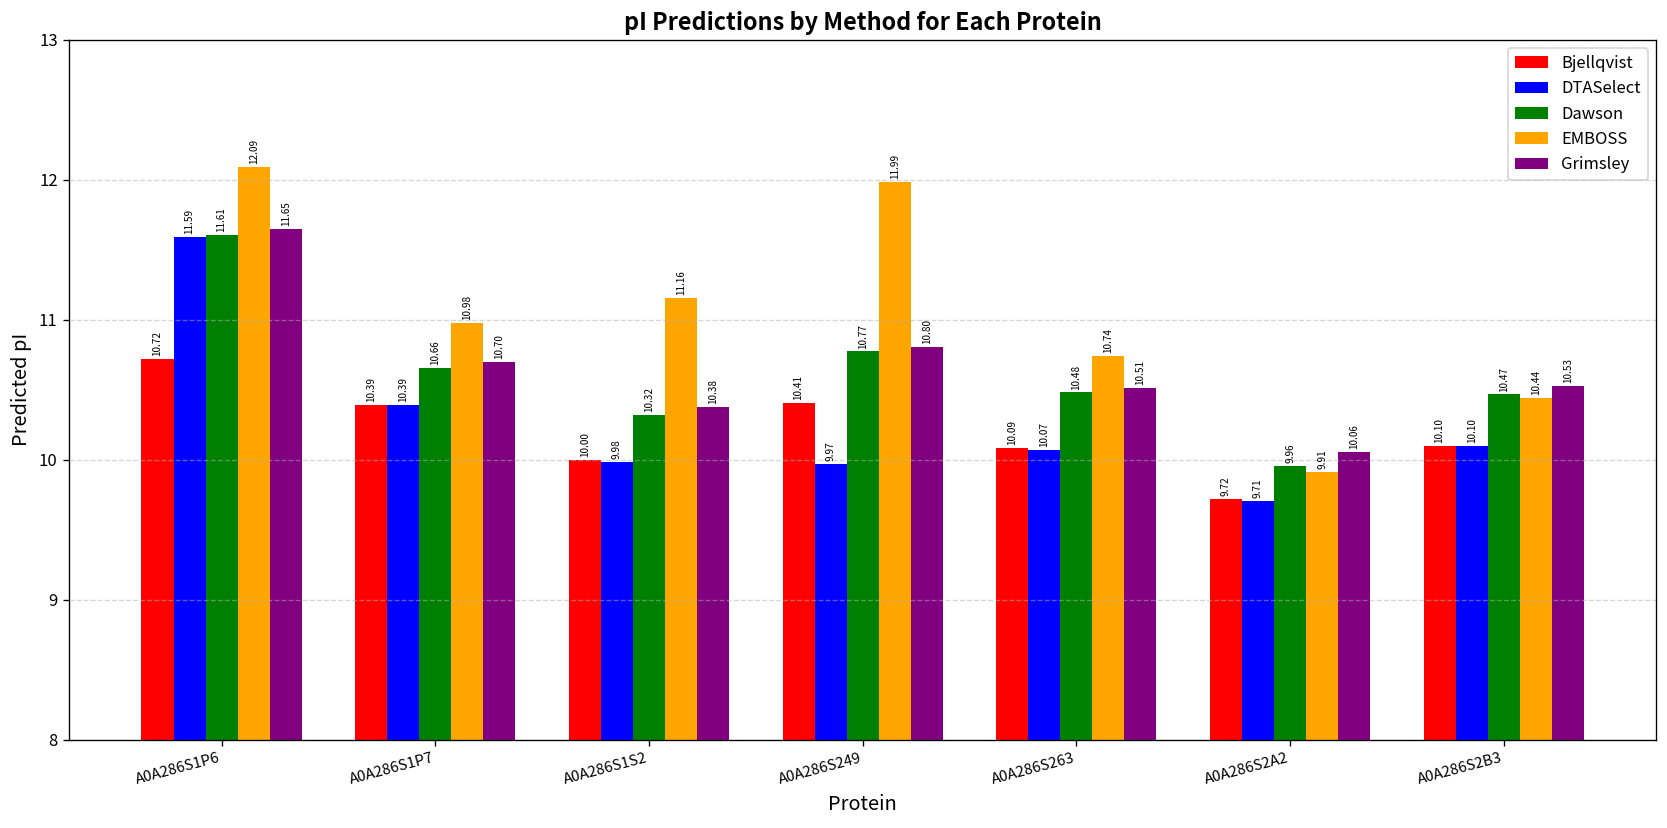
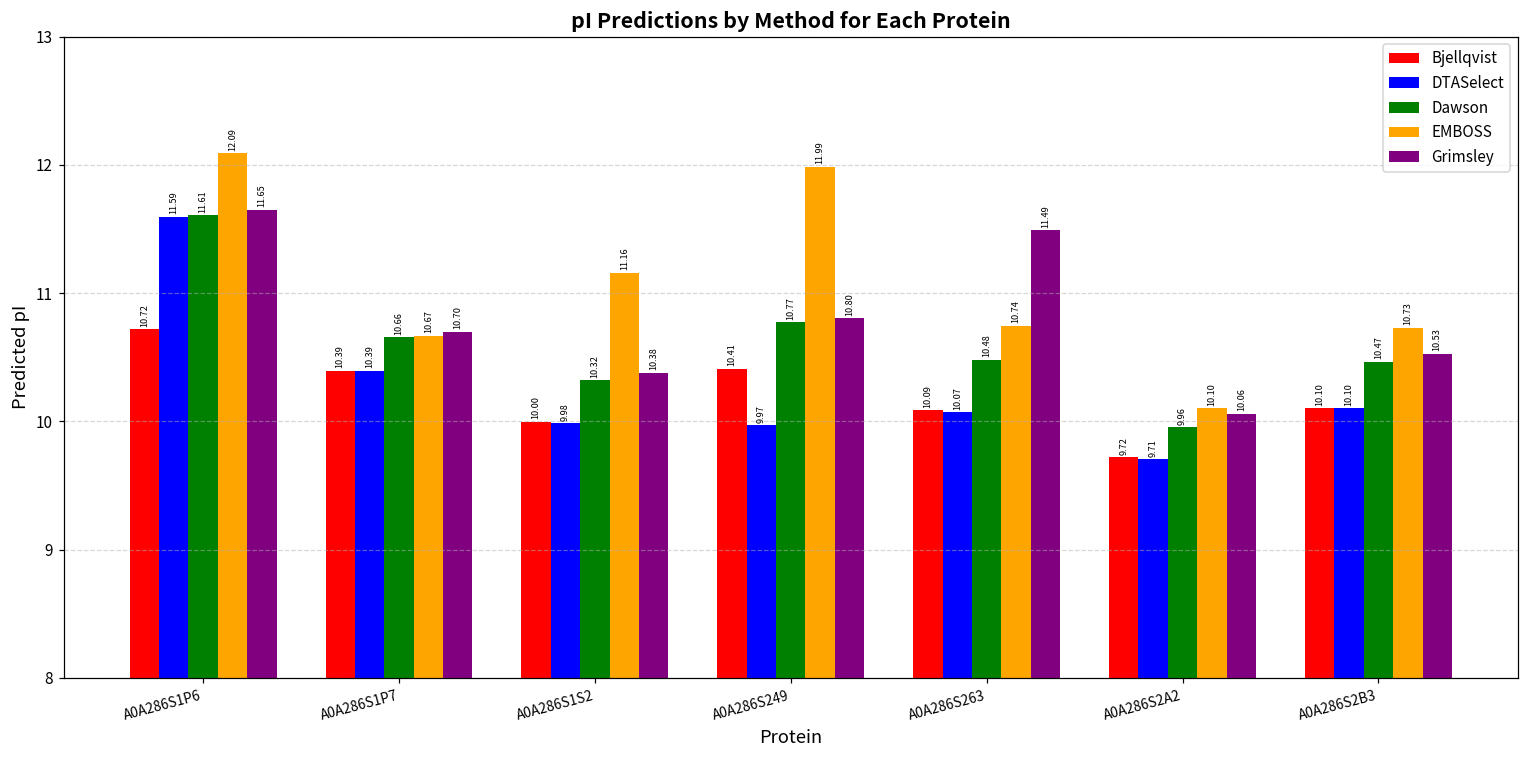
EMBOSS, A0A286S1P7: 10.98 -> 10.67
Grimsley, A0A286S263: 10.51 -> 11.49
EMBOSS, A0A286S2A2: 9.91 -> 10.10
EMBOSS, A0A286S2B3: 10.44 -> 10.73
